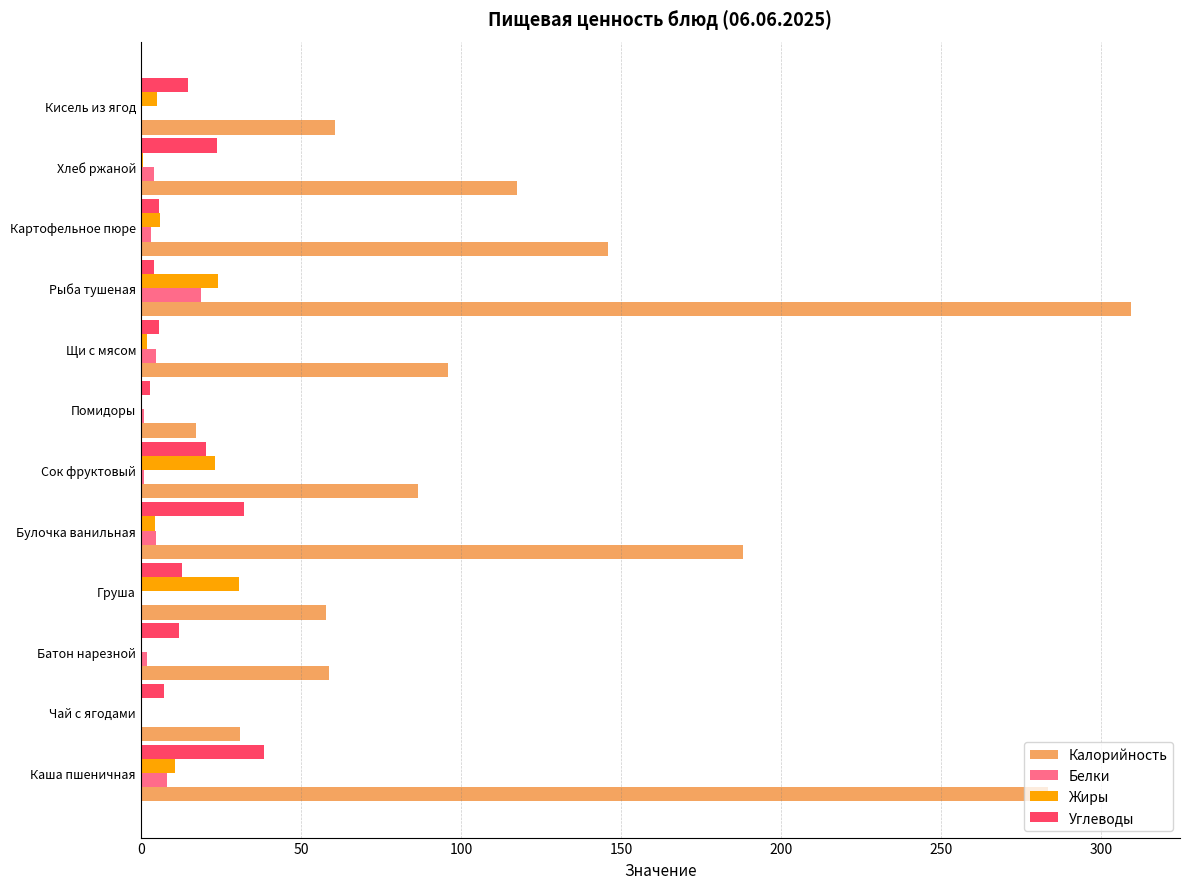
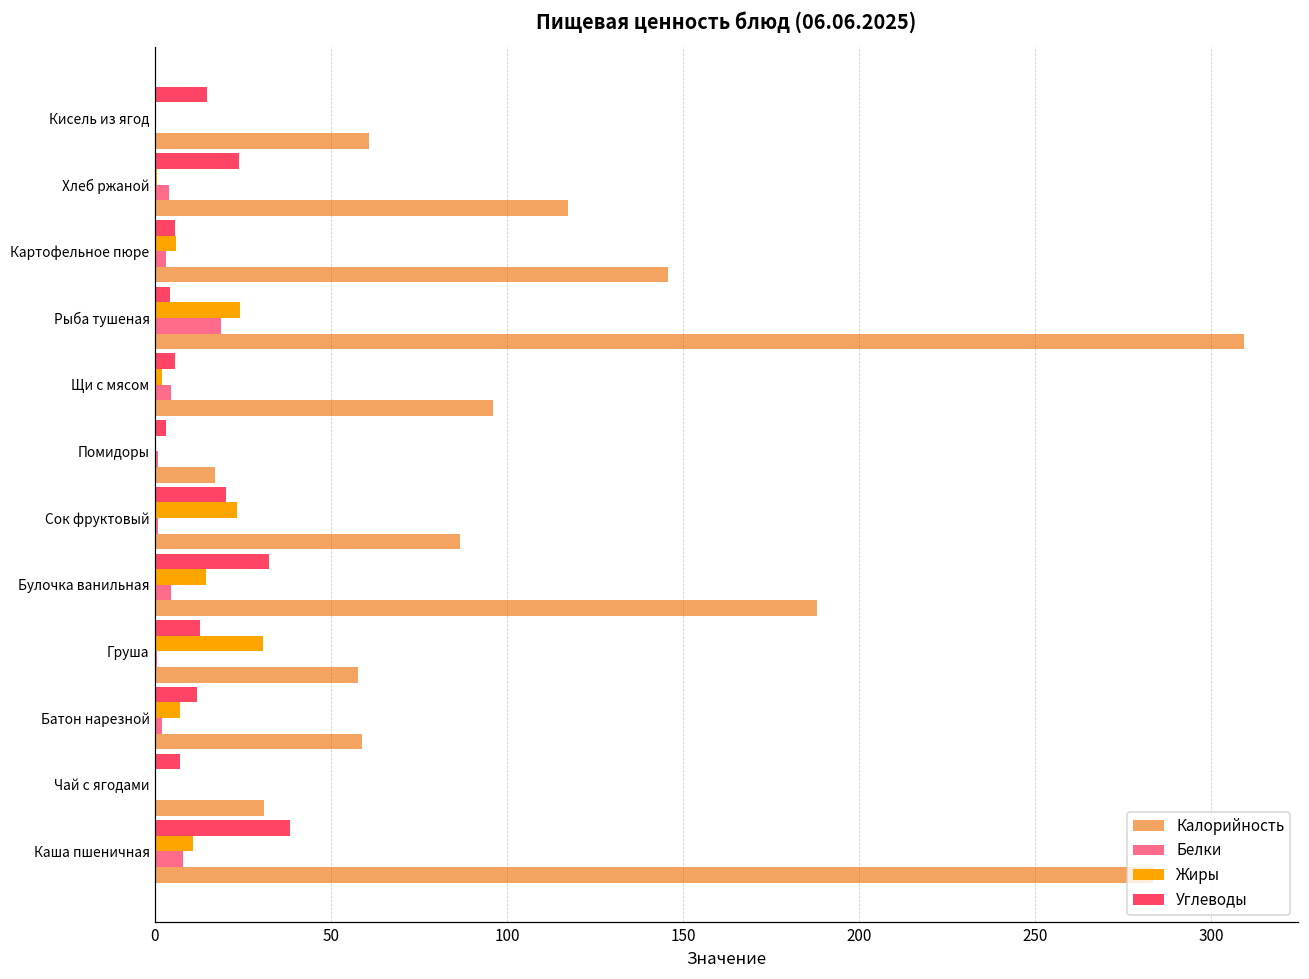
Жиры, Кисель из ягод: 5 -> 0
Жиры, Булочка ванильная: 5 -> 15
Жиры, Батон нарезной: 0 -> 7
